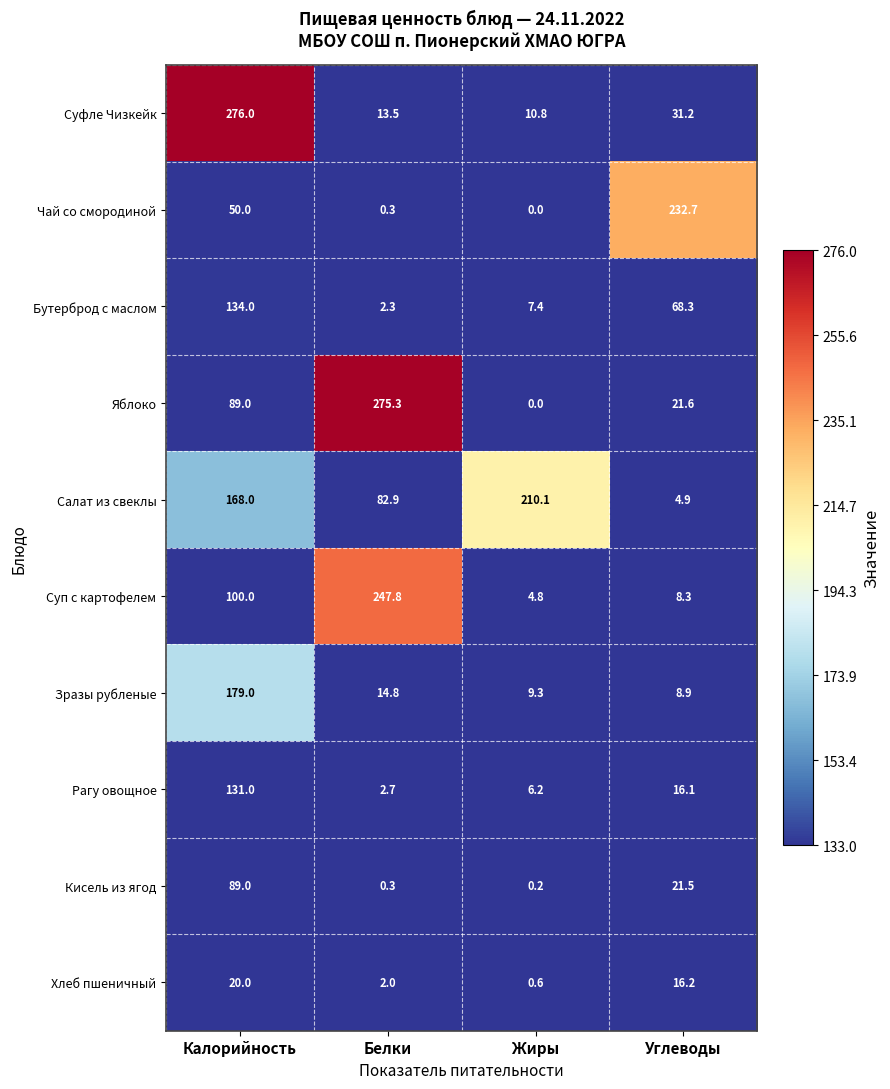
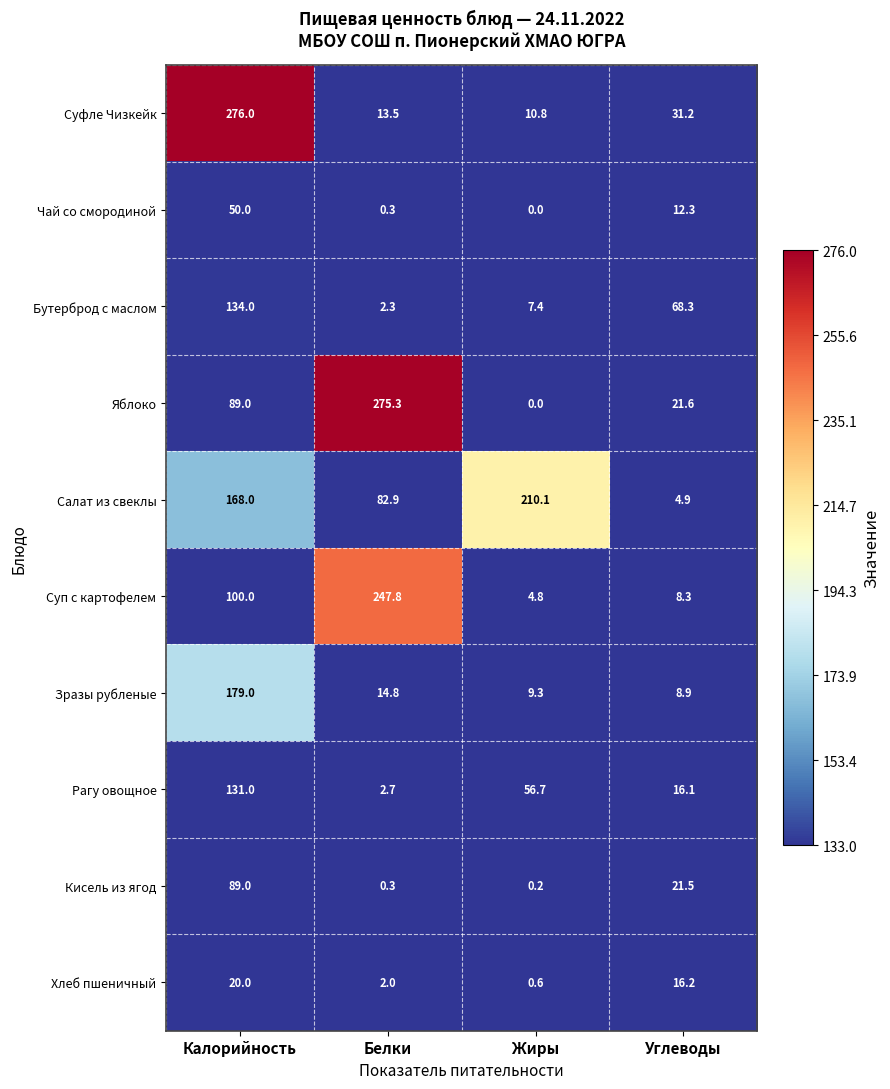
Чай со смородиной, Углеводы: 232.7 -> 12.3
Рагу овощное, Жиры: 6.2 -> 56.7
